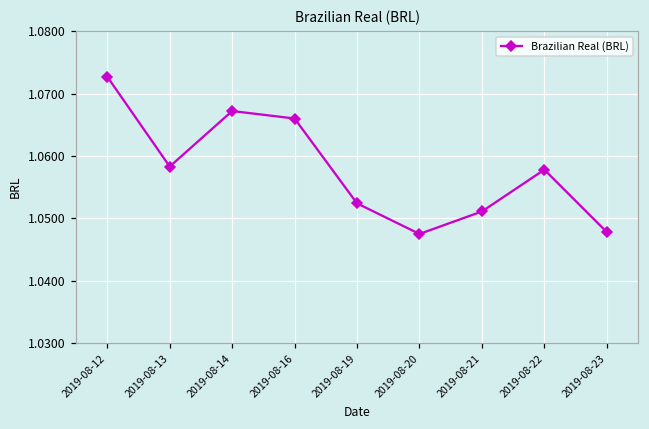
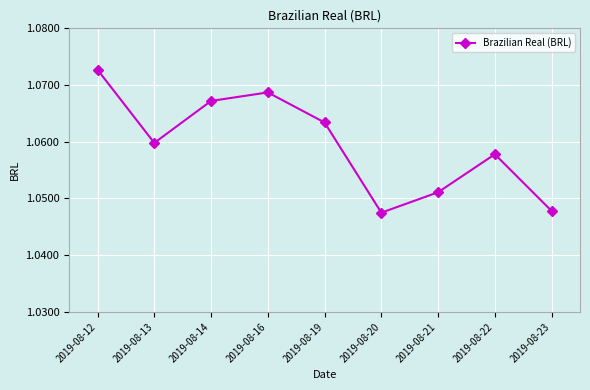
2019-08-13: 1.058 -> 1.060
2019-08-16: 1.066 -> 1.069
2019-08-19: 1.052 -> 1.063
